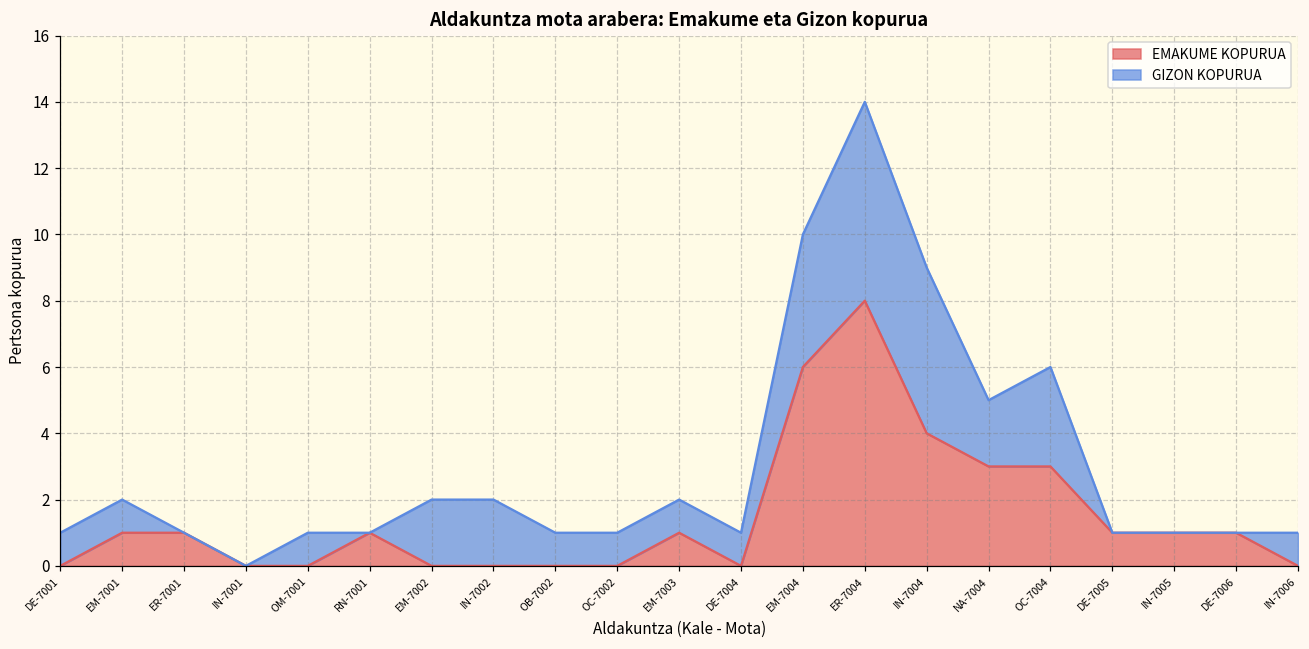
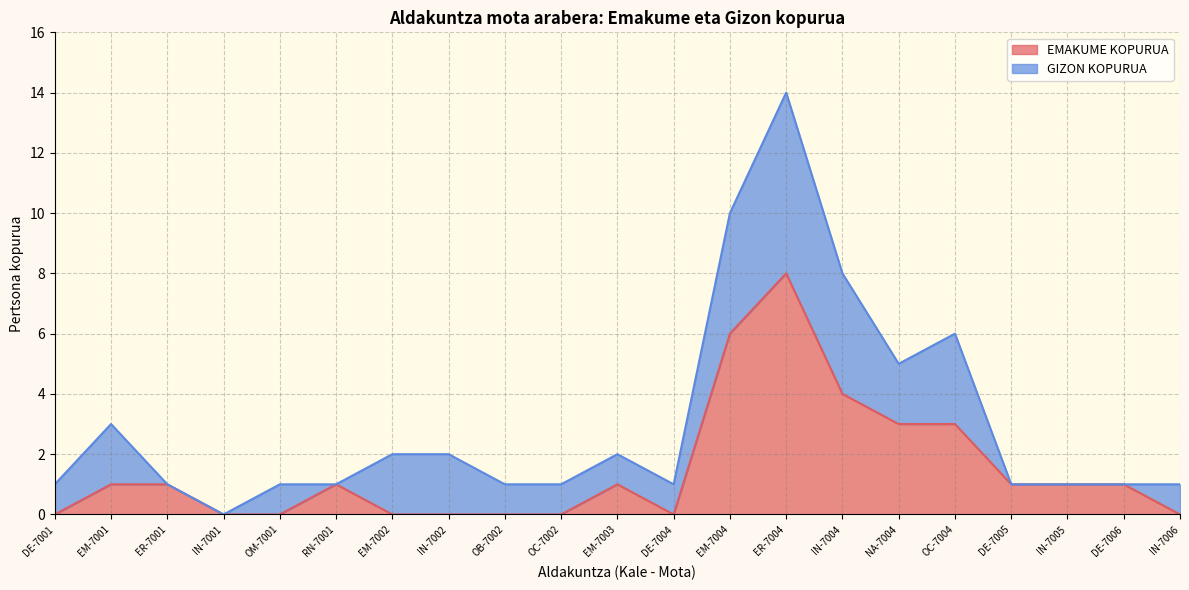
GIZON KOPURUA, EM-7001: 1 -> 2
GIZON KOPURUA, IN-7004: 5 -> 4
